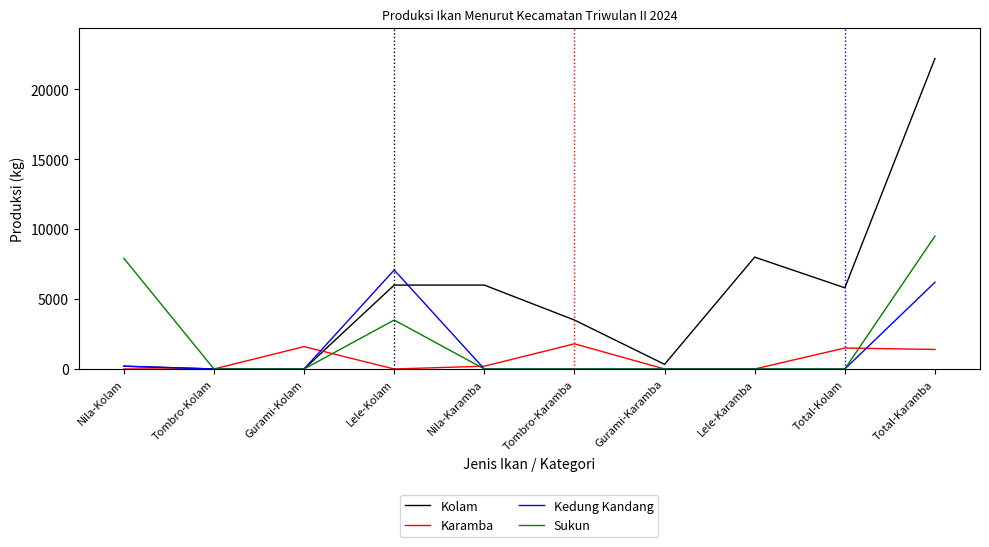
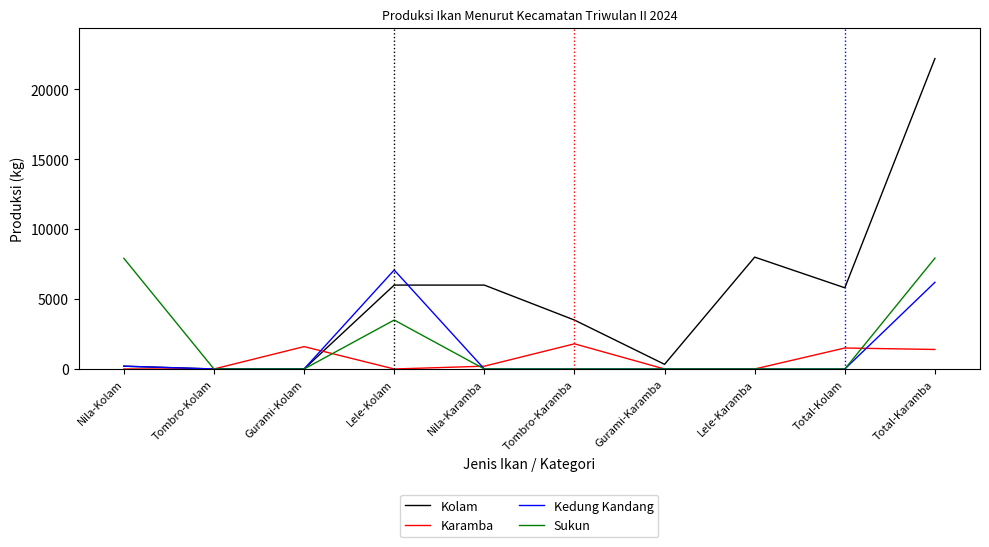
Sukun, Total-Karamba: 9500 -> 7900
